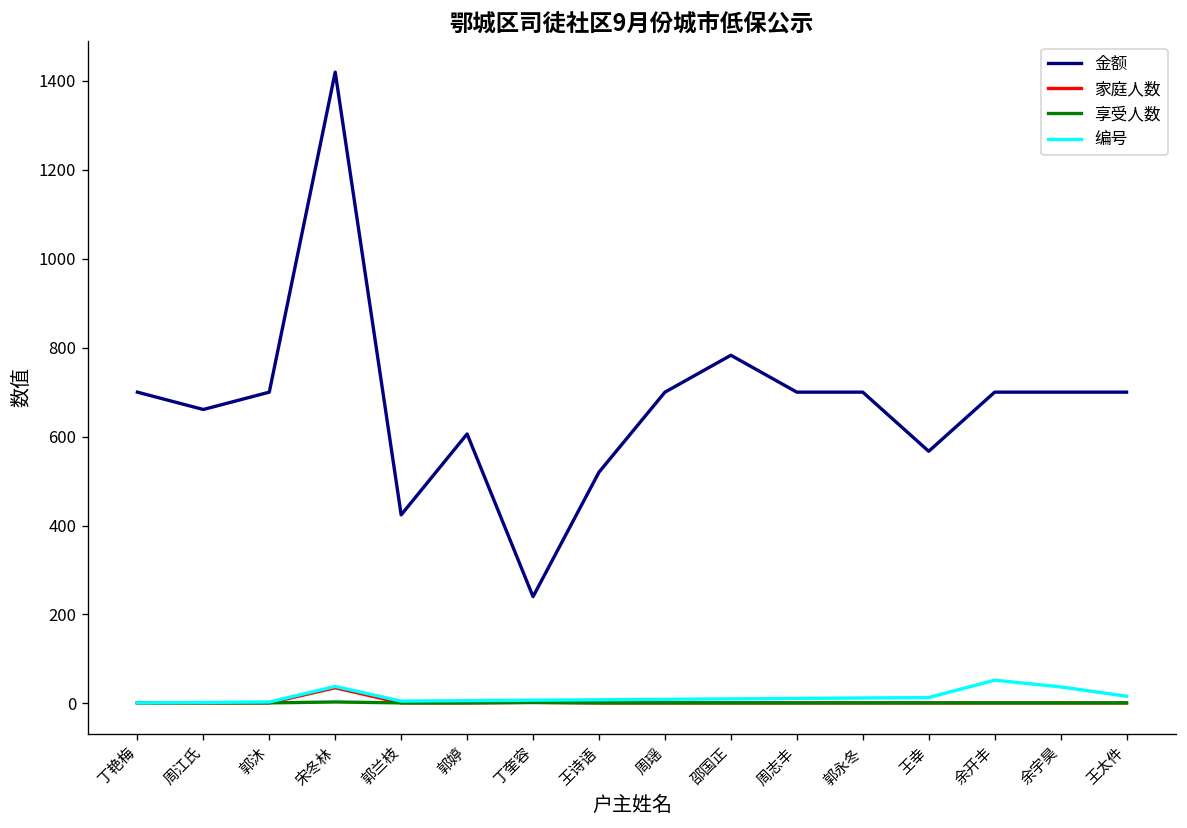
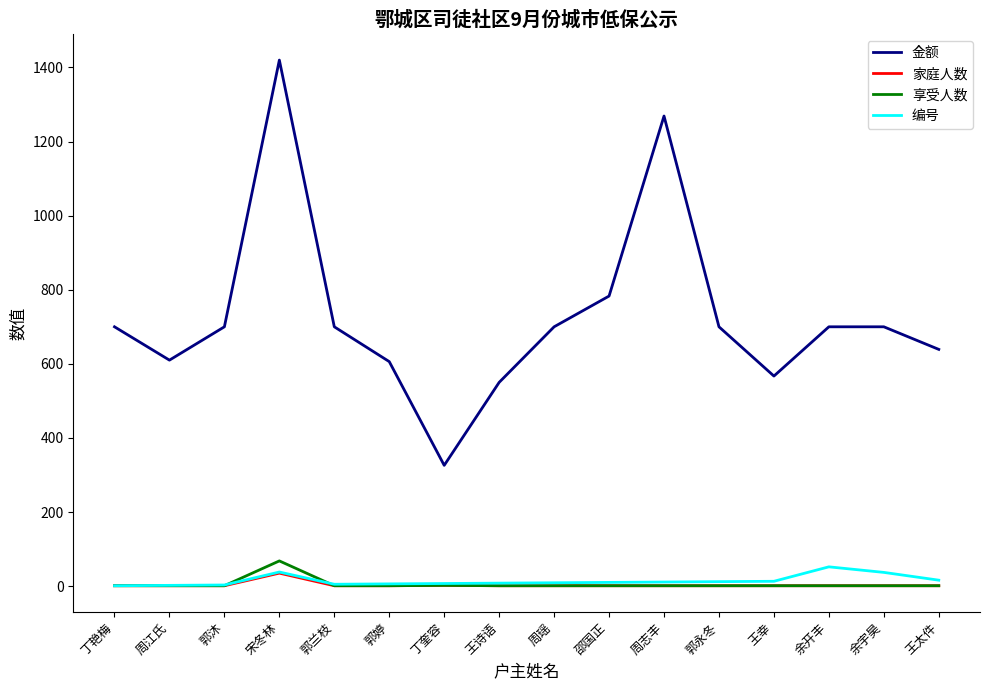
金额, 周江氏: 660 -> 610
享受人数, 宋冬林: 0 -> 70
金额, 郭兰枝: 420 -> 700
金额, 丁奎容: 240 -> 330
金额, 王诗语: 520 -> 550
金额, 周志丰: 700 -> 1270
金额, 王太件: 700 -> 640
